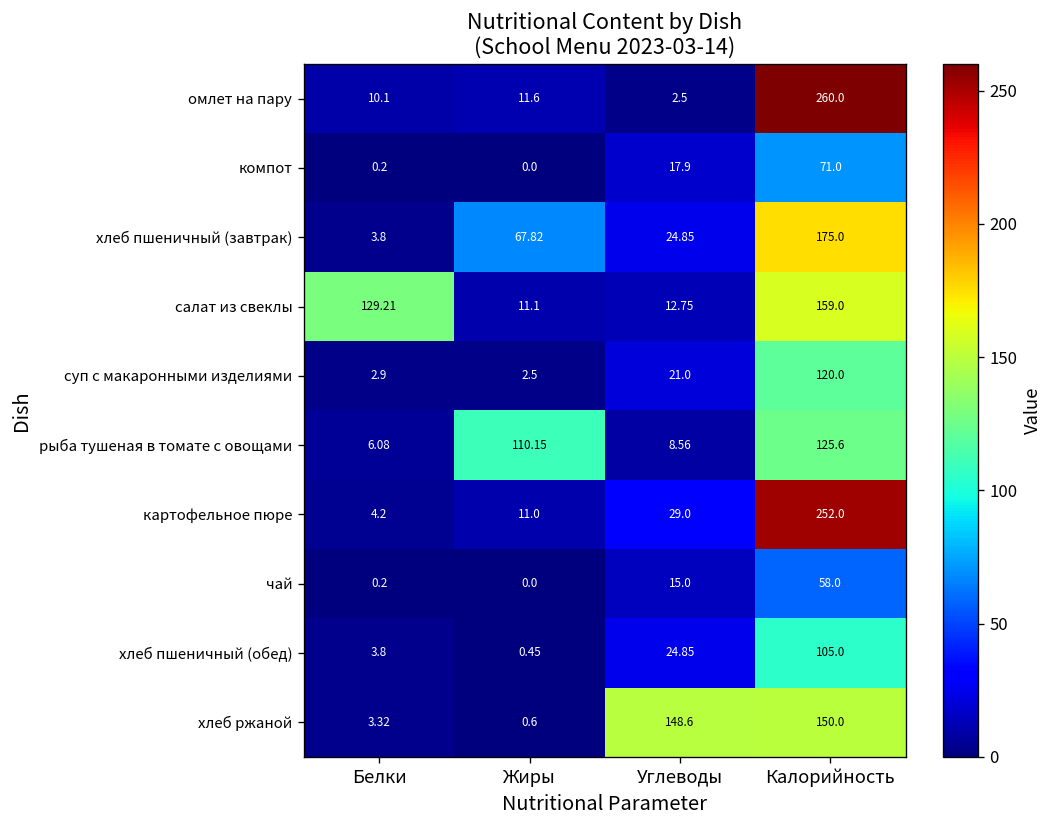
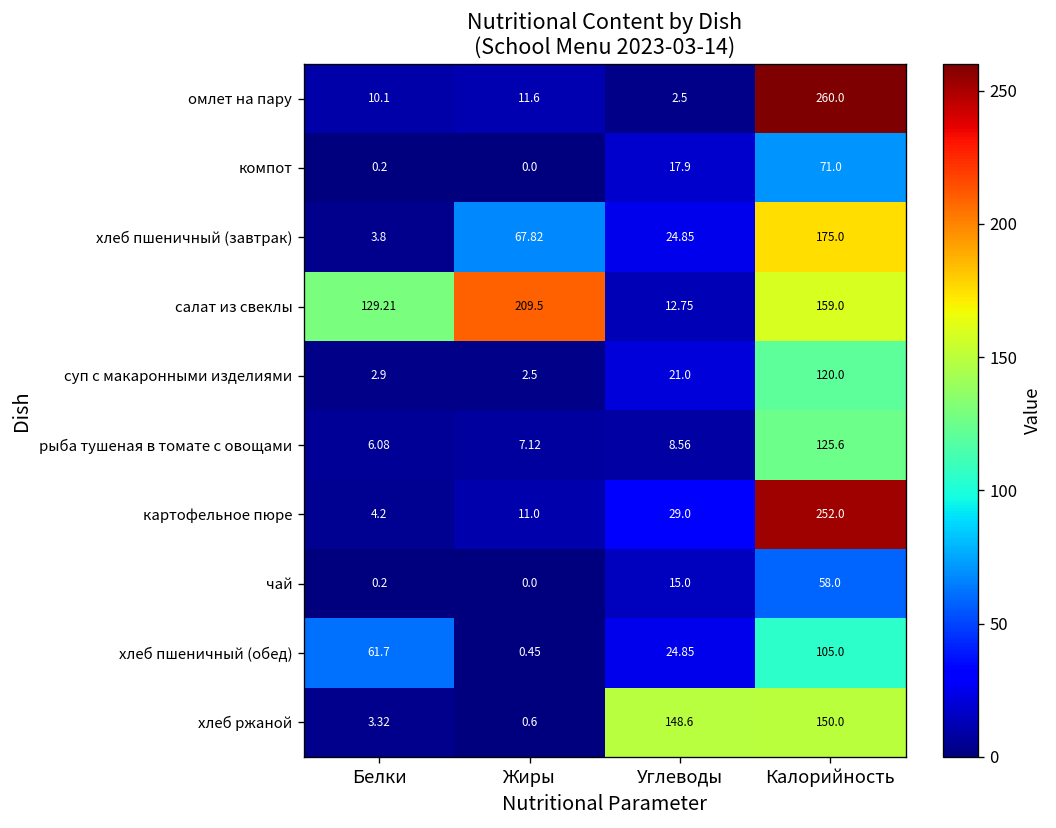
салат из свеклы, Жиры: 11.1 -> 209.5
рыба тушеная в томате с овощами, Жиры: 110.15 -> 7.12
хлеб пшеничный (обед), Белки: 3.8 -> 61.7
